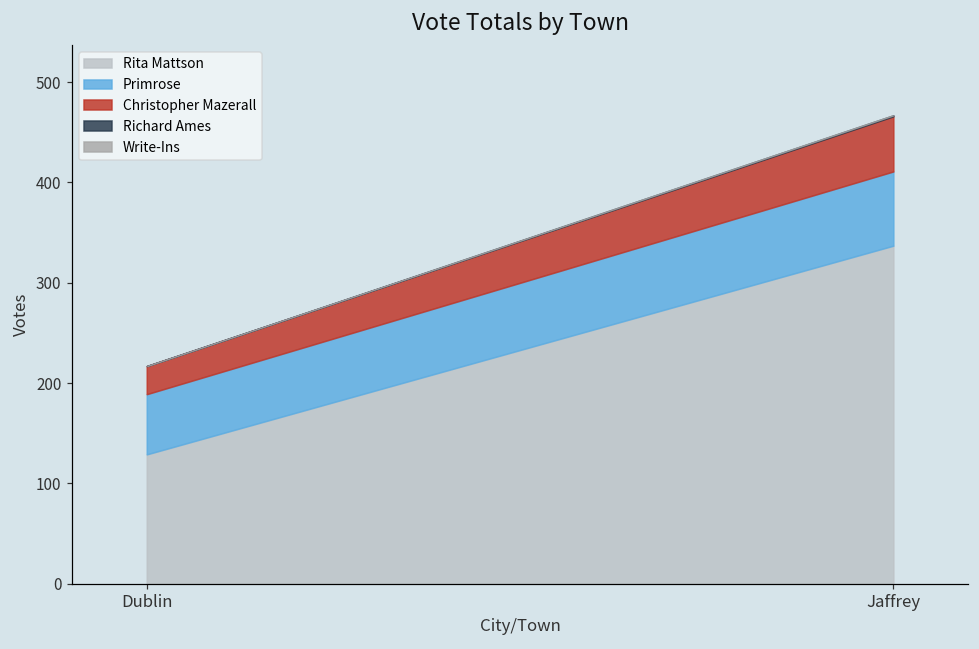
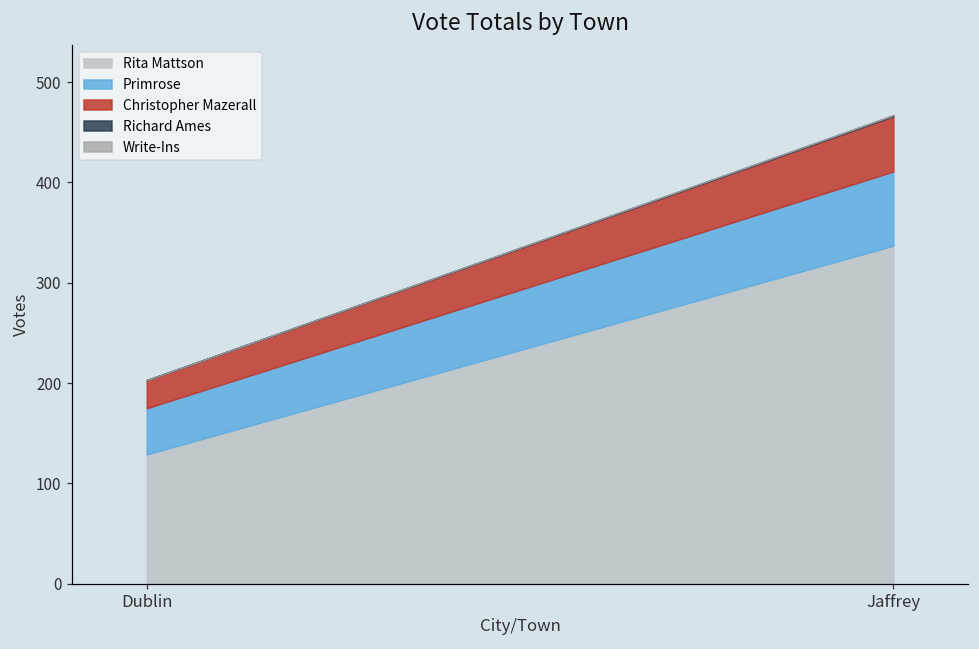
Primrose, Dublin: 60 -> 50
